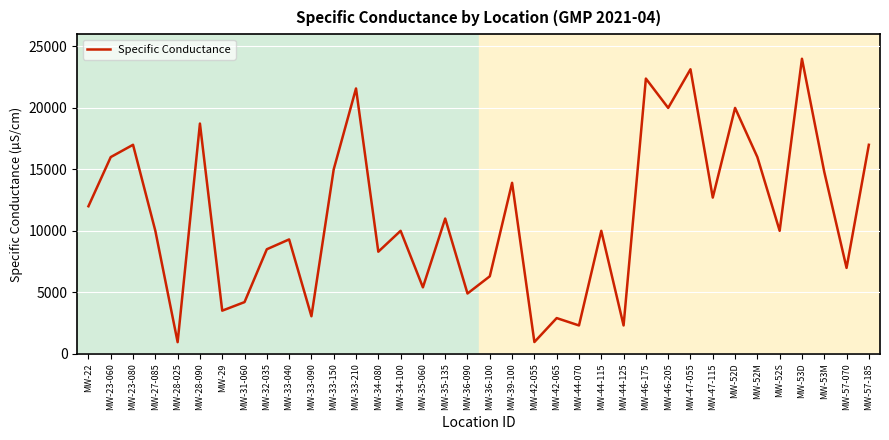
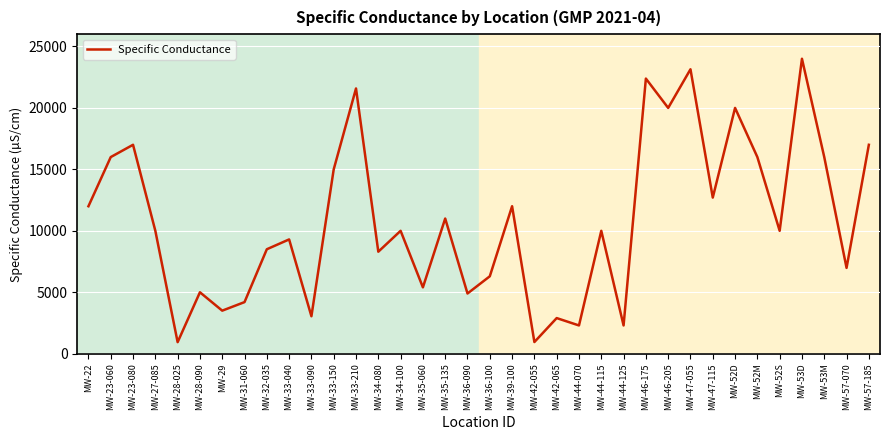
MW-28-090: 18700 -> 5000
MW-39-100: 13900 -> 12000
MW-53M: 14800 -> 16000
